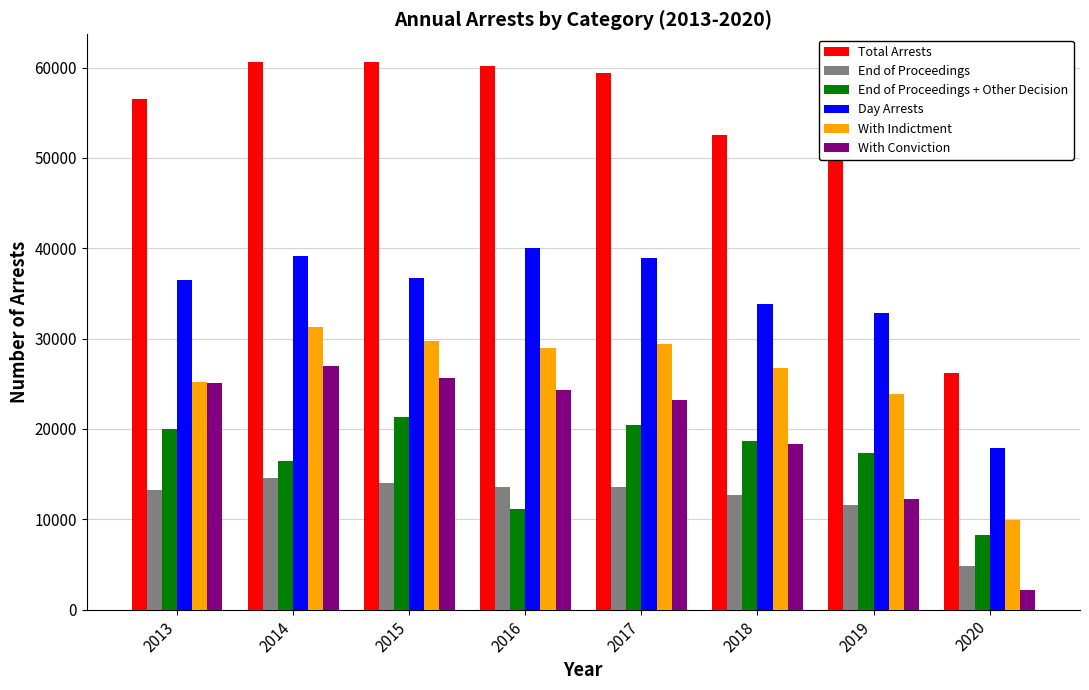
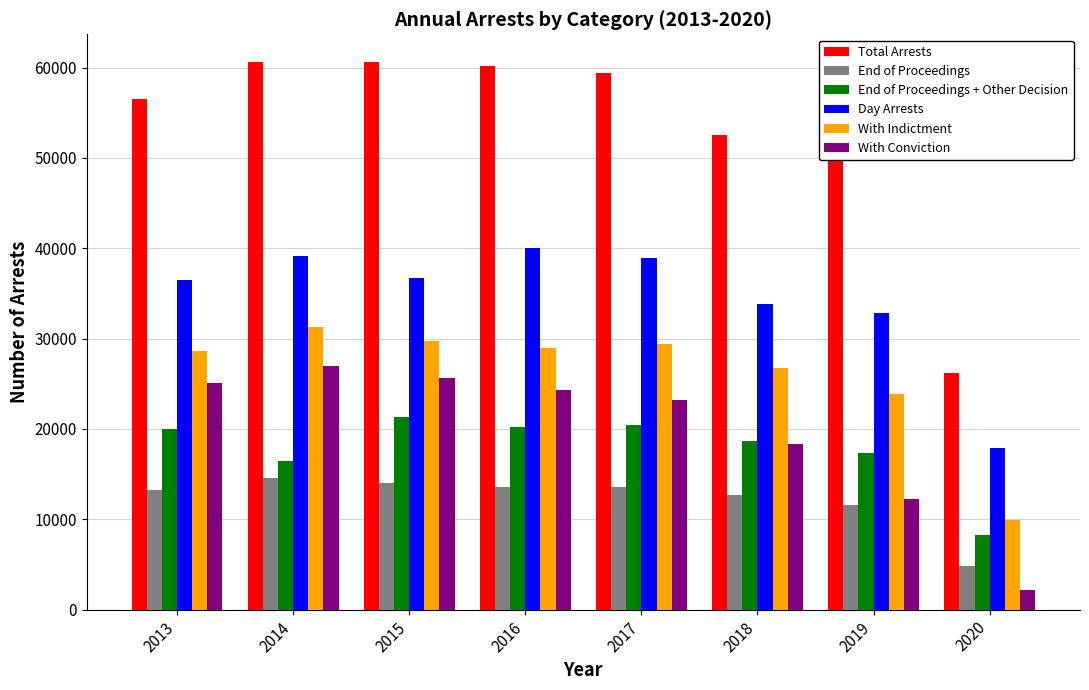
With Indictment, 2013: 25000 -> 29000
End of Proceedings + Other Decision, 2016: 11000 -> 20000
